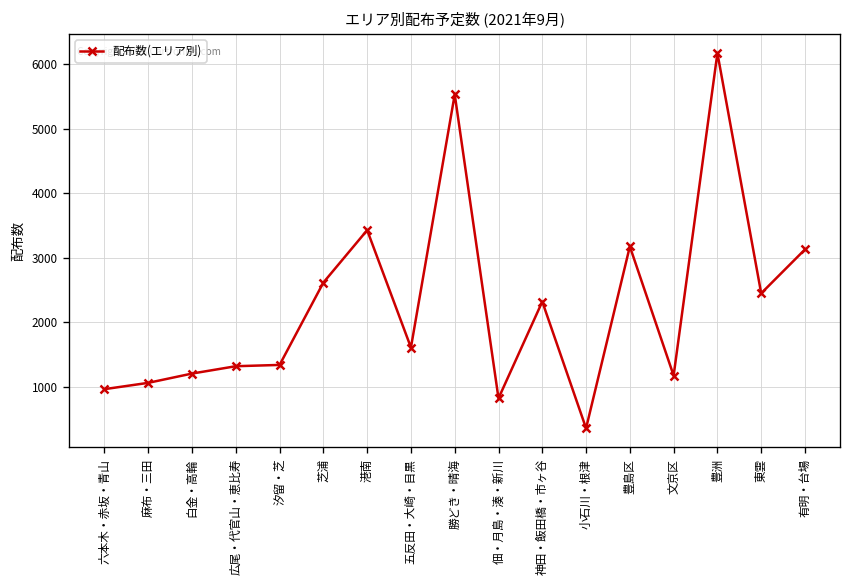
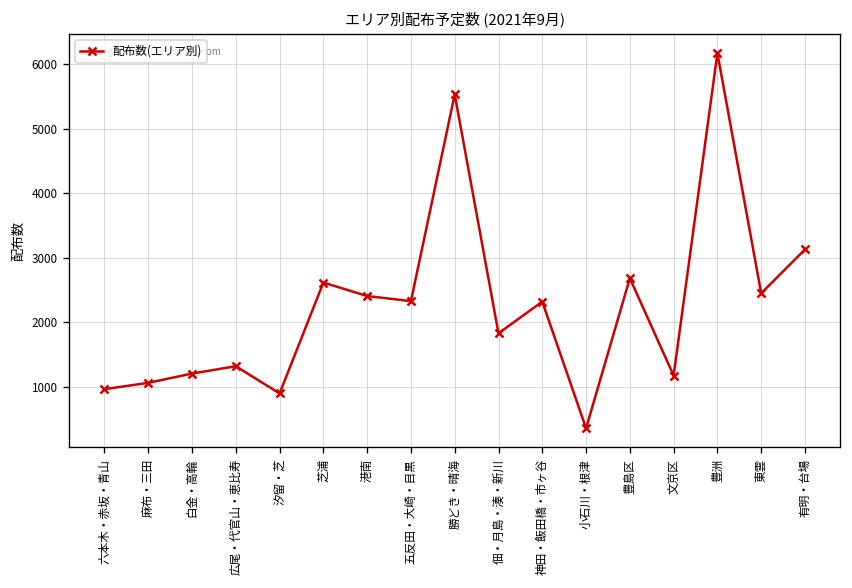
汐留・芝: 1300 -> 900
港南: 3400 -> 2400
五反田・大崎・目黒: 1600 -> 2300
佃・月島・湊・新川: 800 -> 1800
豊島区: 3200 -> 2700
